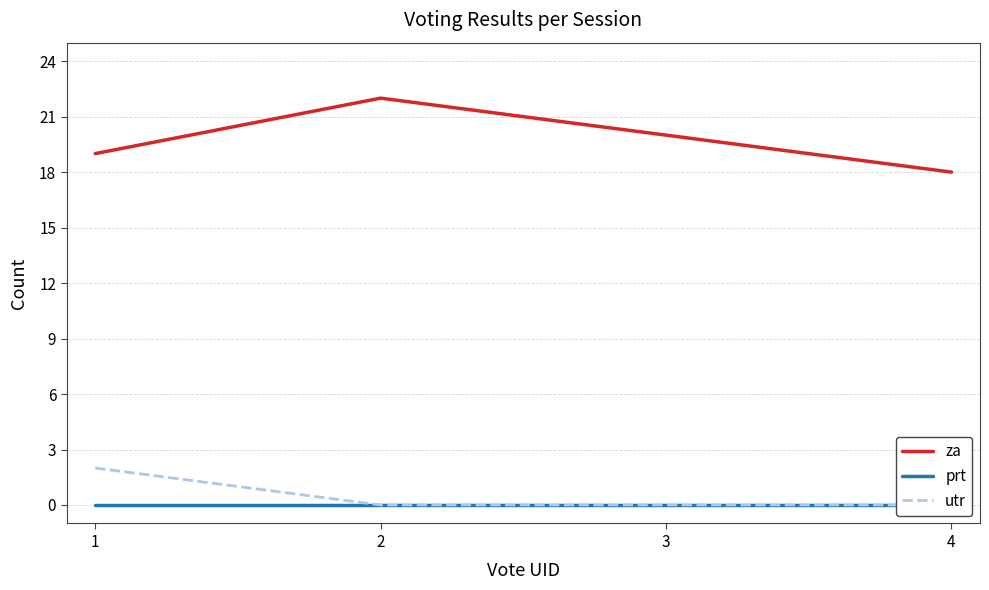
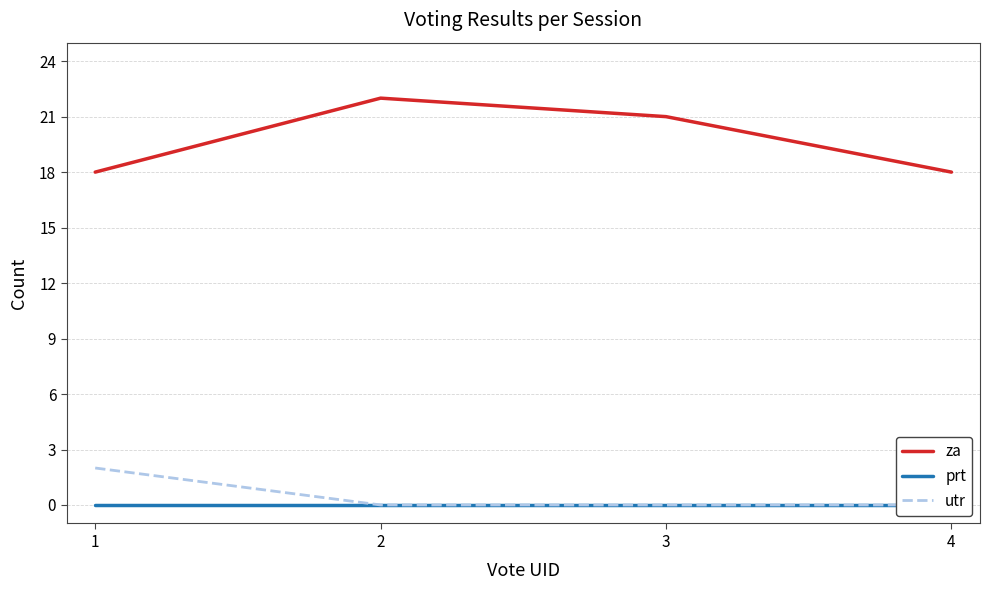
za, 1: 19 -> 18
za, 3: 20 -> 21
